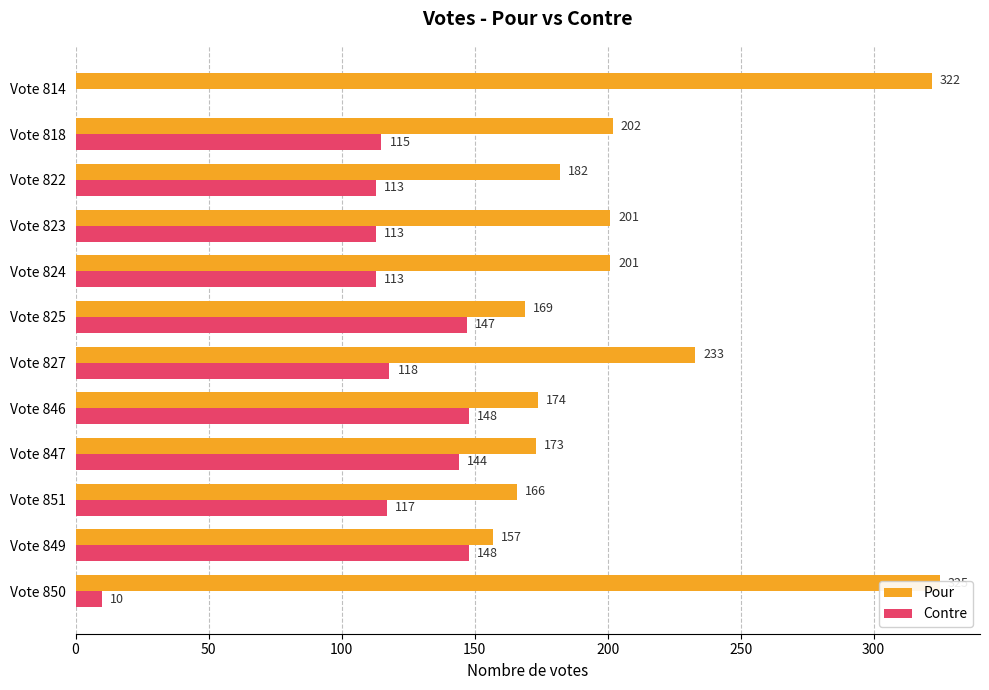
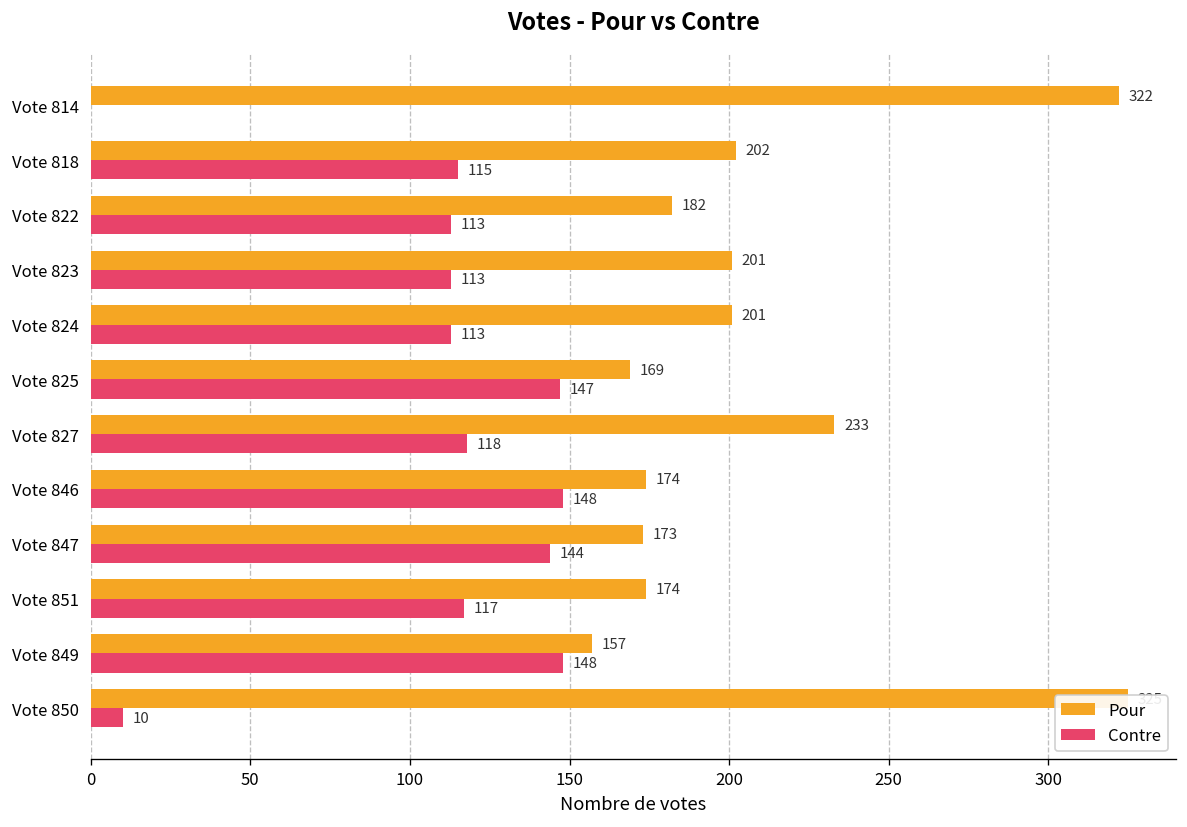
Pour, Vote 851: 166 -> 174
